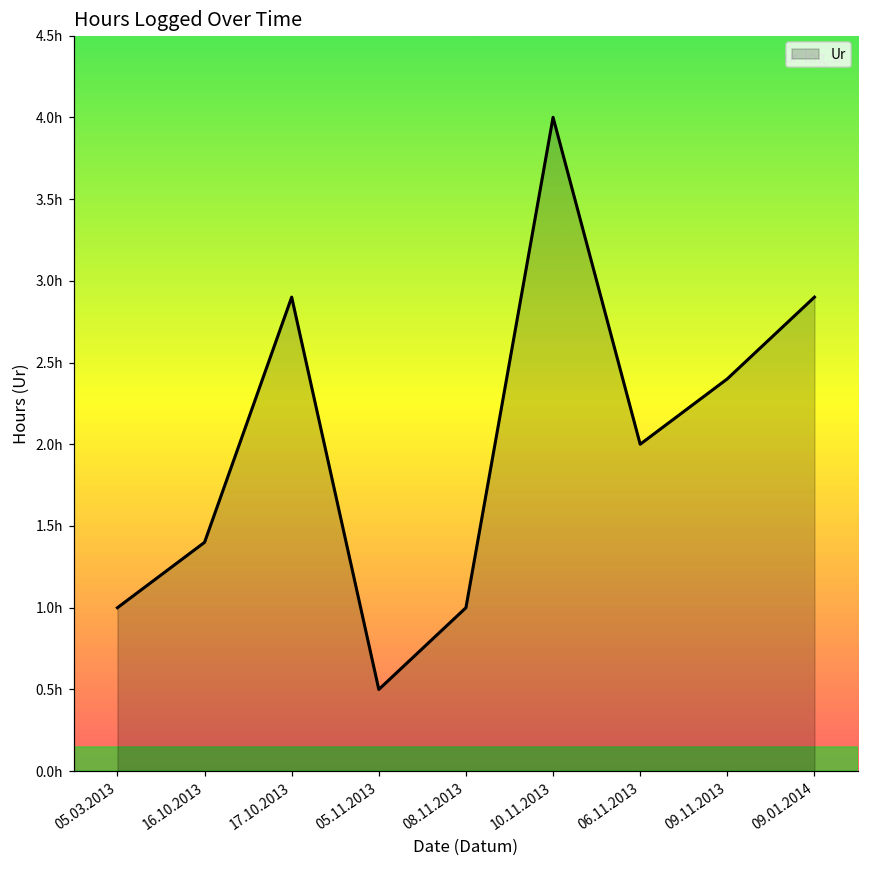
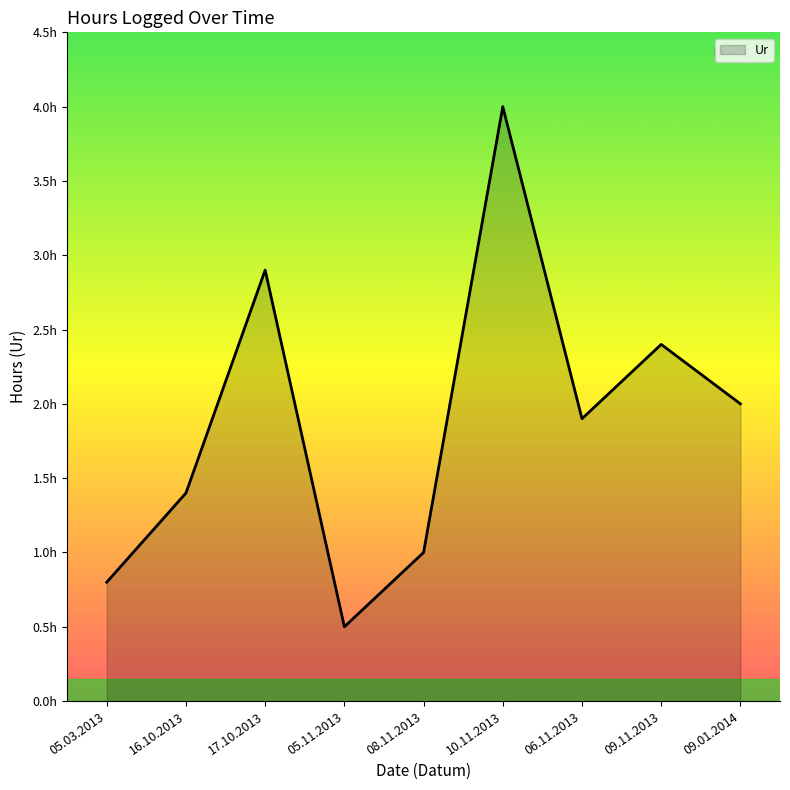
05.03.2013: 1.0h -> 0.8h
06.11.2013: 2.0h -> 1.9h
09.01.2014: 2.9h -> 2.0h
